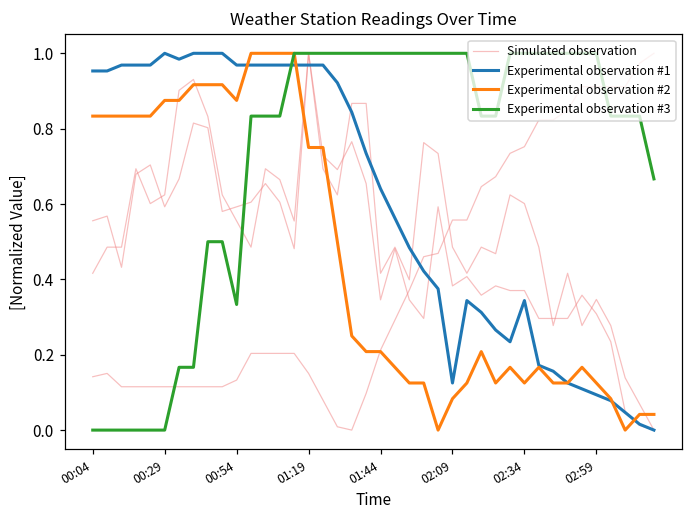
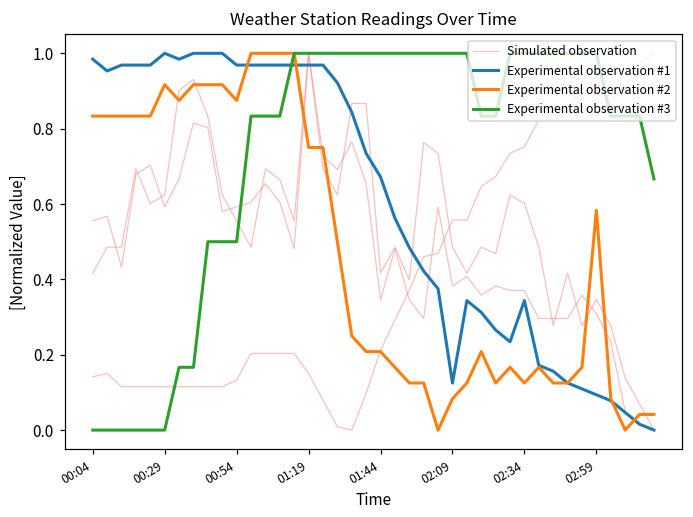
Experimental observation #1, 00:04: 0.95 -> 0.98
Experimental observation #2, 00:29: 0.88 -> 0.92
Experimental observation #3, 00:54: 0.33 -> 0.50
Experimental observation #1, 01:44: 0.64 -> 0.67
Experimental observation #2, 02:59: 0.13 -> 0.58
